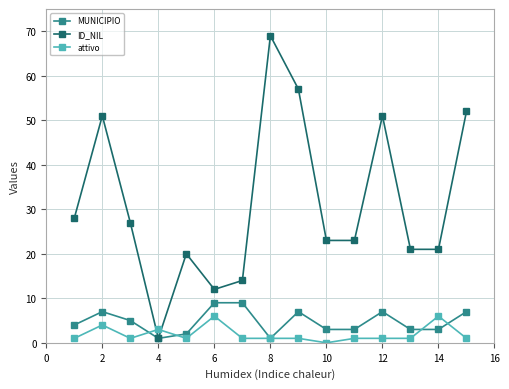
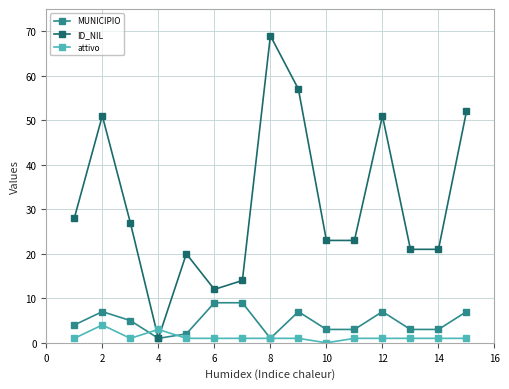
attivo, 6: 6 -> 1
attivo, 14: 6 -> 1
